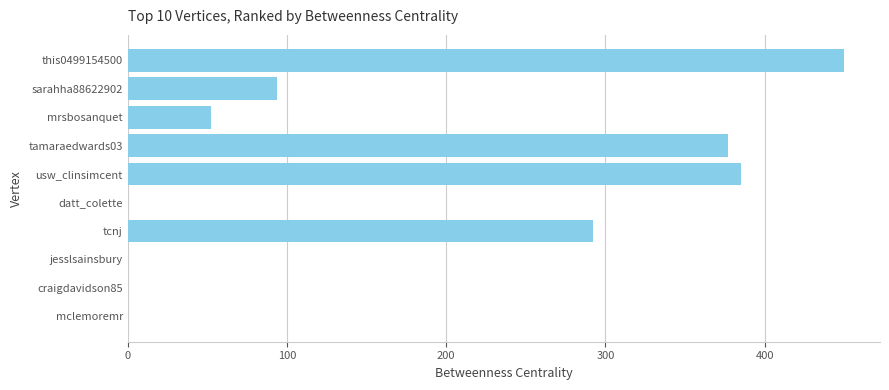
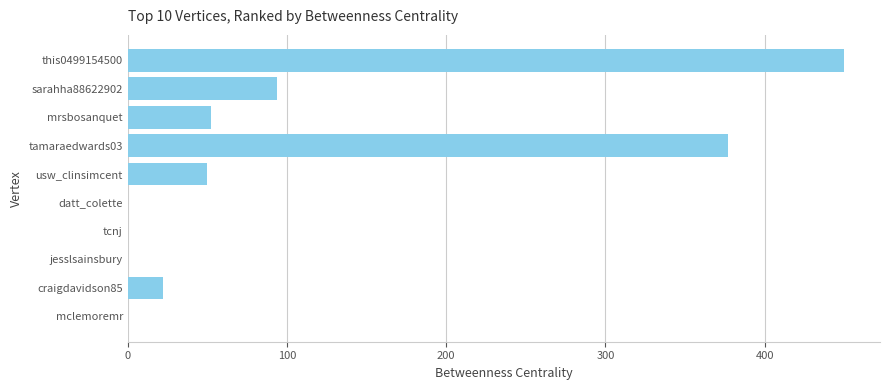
usw_clinsimcent: 385 -> 50
tcnj: 292 -> 0
craigdavidson85: 0 -> 22
